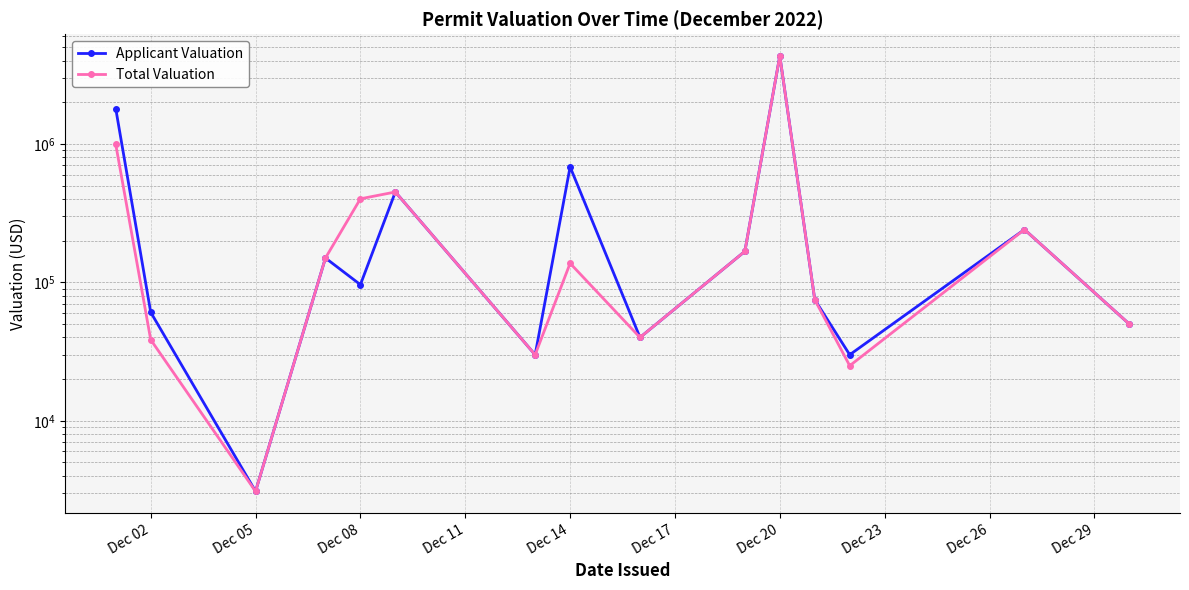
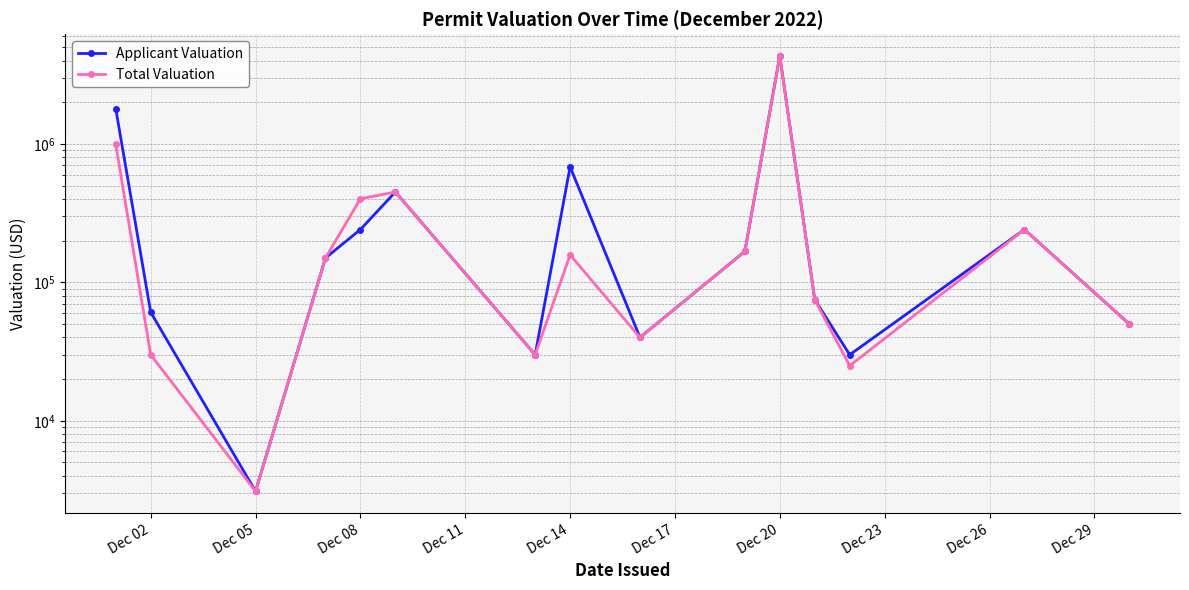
Total Valuation, Dec 02: 39000 -> 30000
Applicant Valuation, Dec 08: 100000 -> 240000
Total Valuation, Dec 14: 140000 -> 160000
